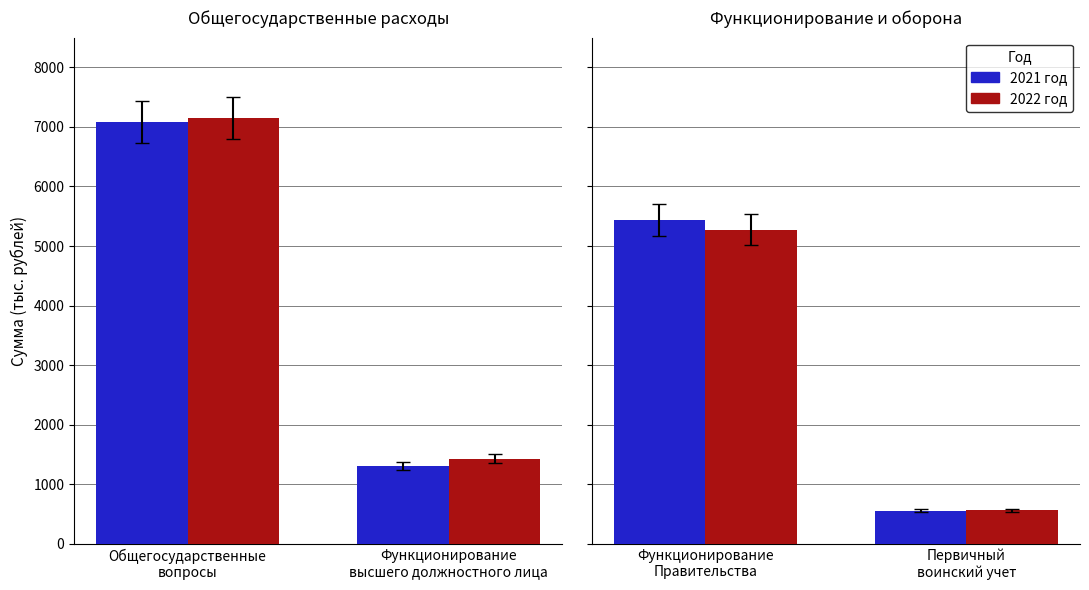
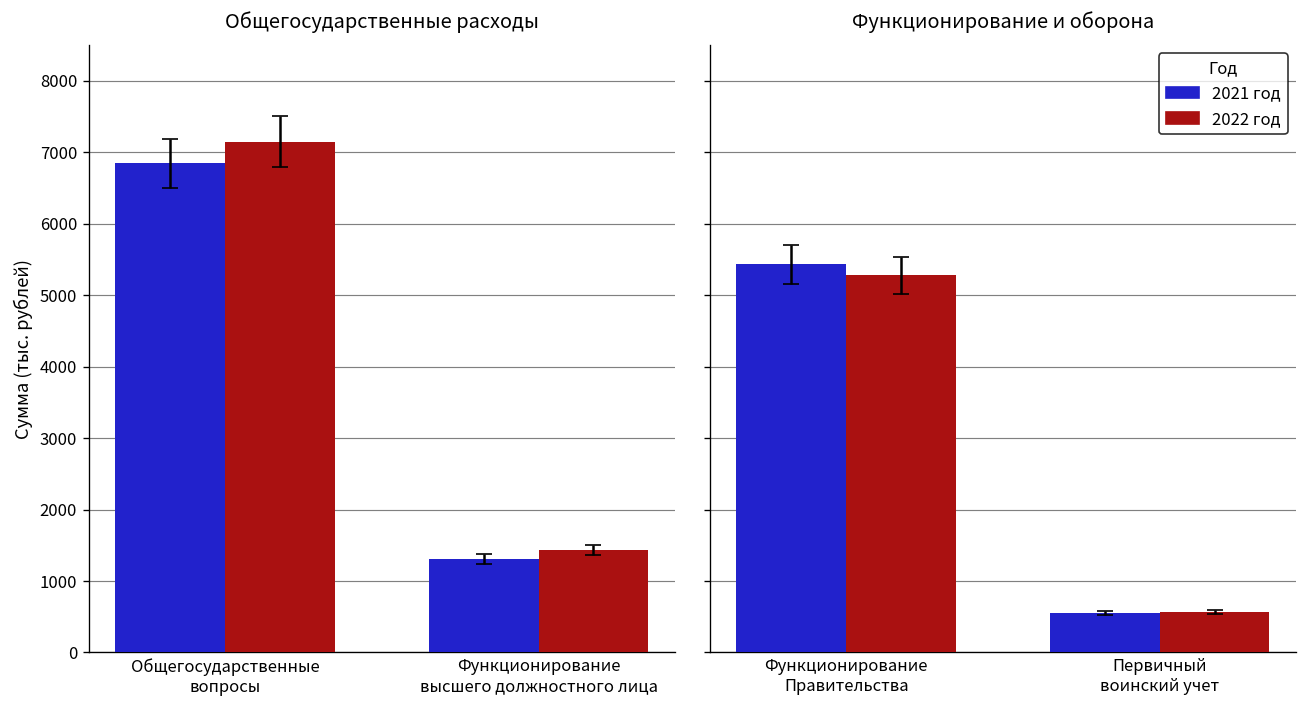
Общегосударственные расходы, 2021 год, Общегосударственные вопросы: 7100 -> 6800
